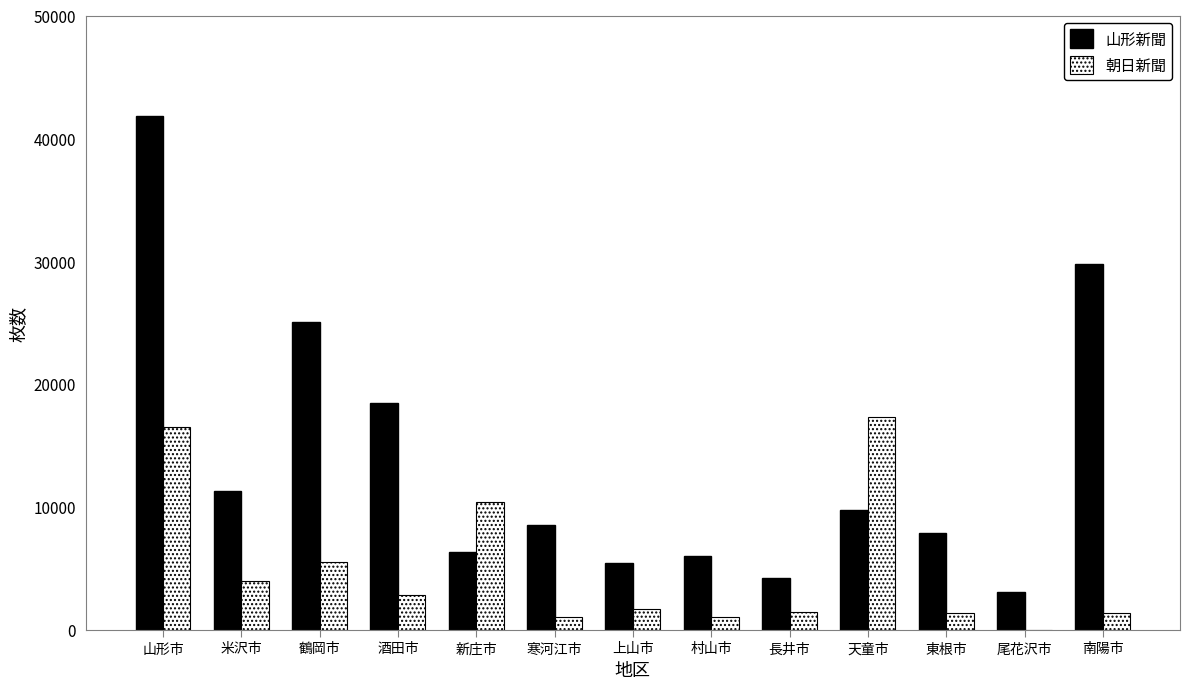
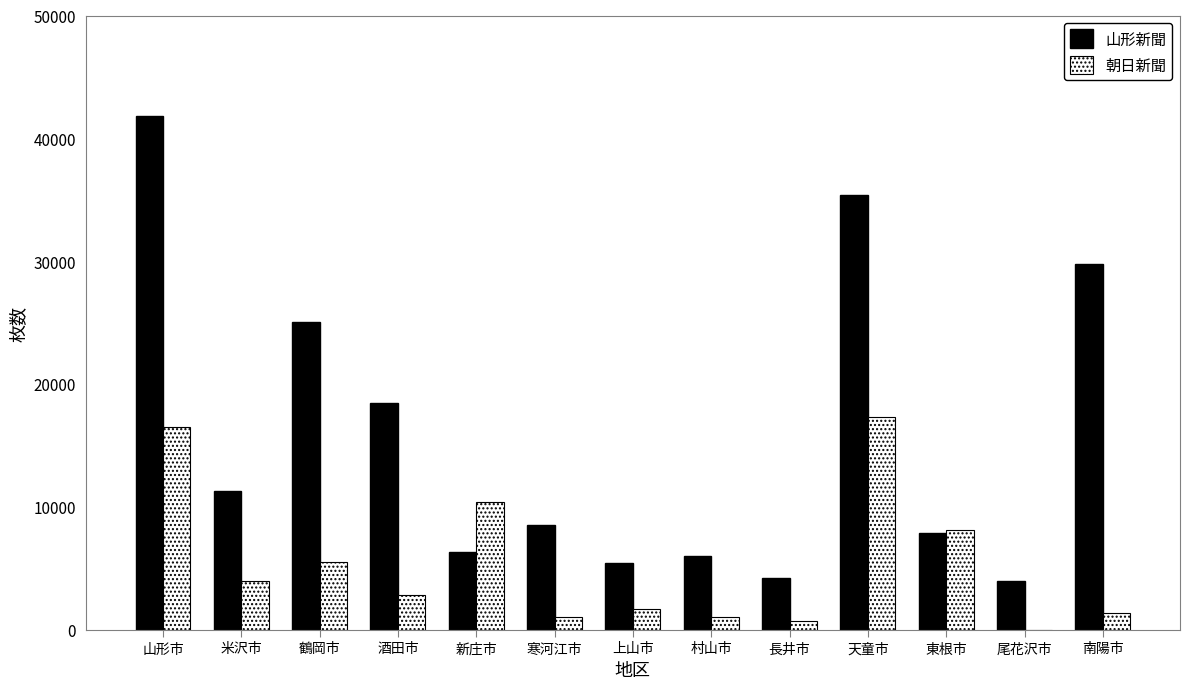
朝日新聞, 長井市: 1400 -> 700
山形新聞, 天童市: 9800 -> 35400
朝日新聞, 東根市: 1400 -> 8100
山形新聞, 尾花沢市: 3100 -> 4000
